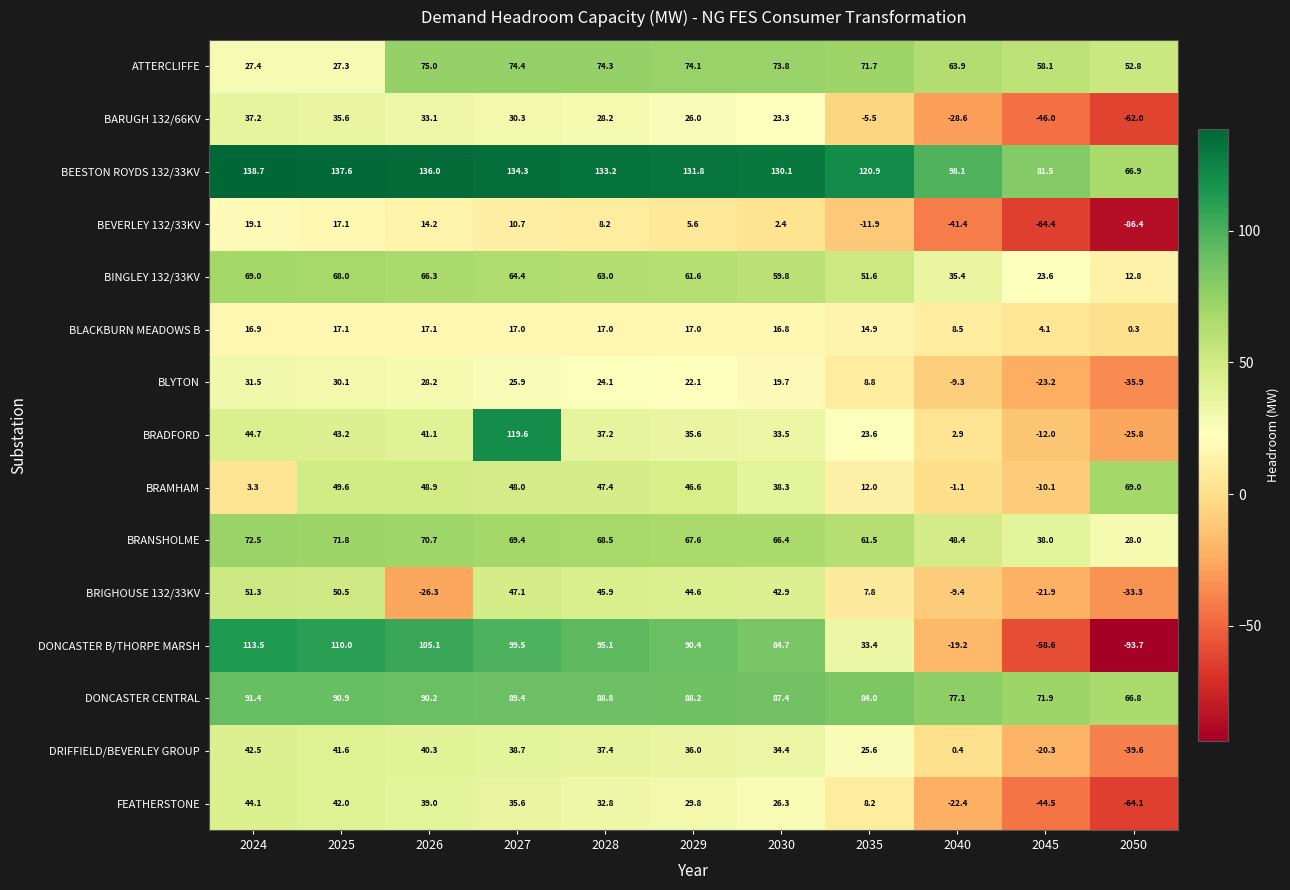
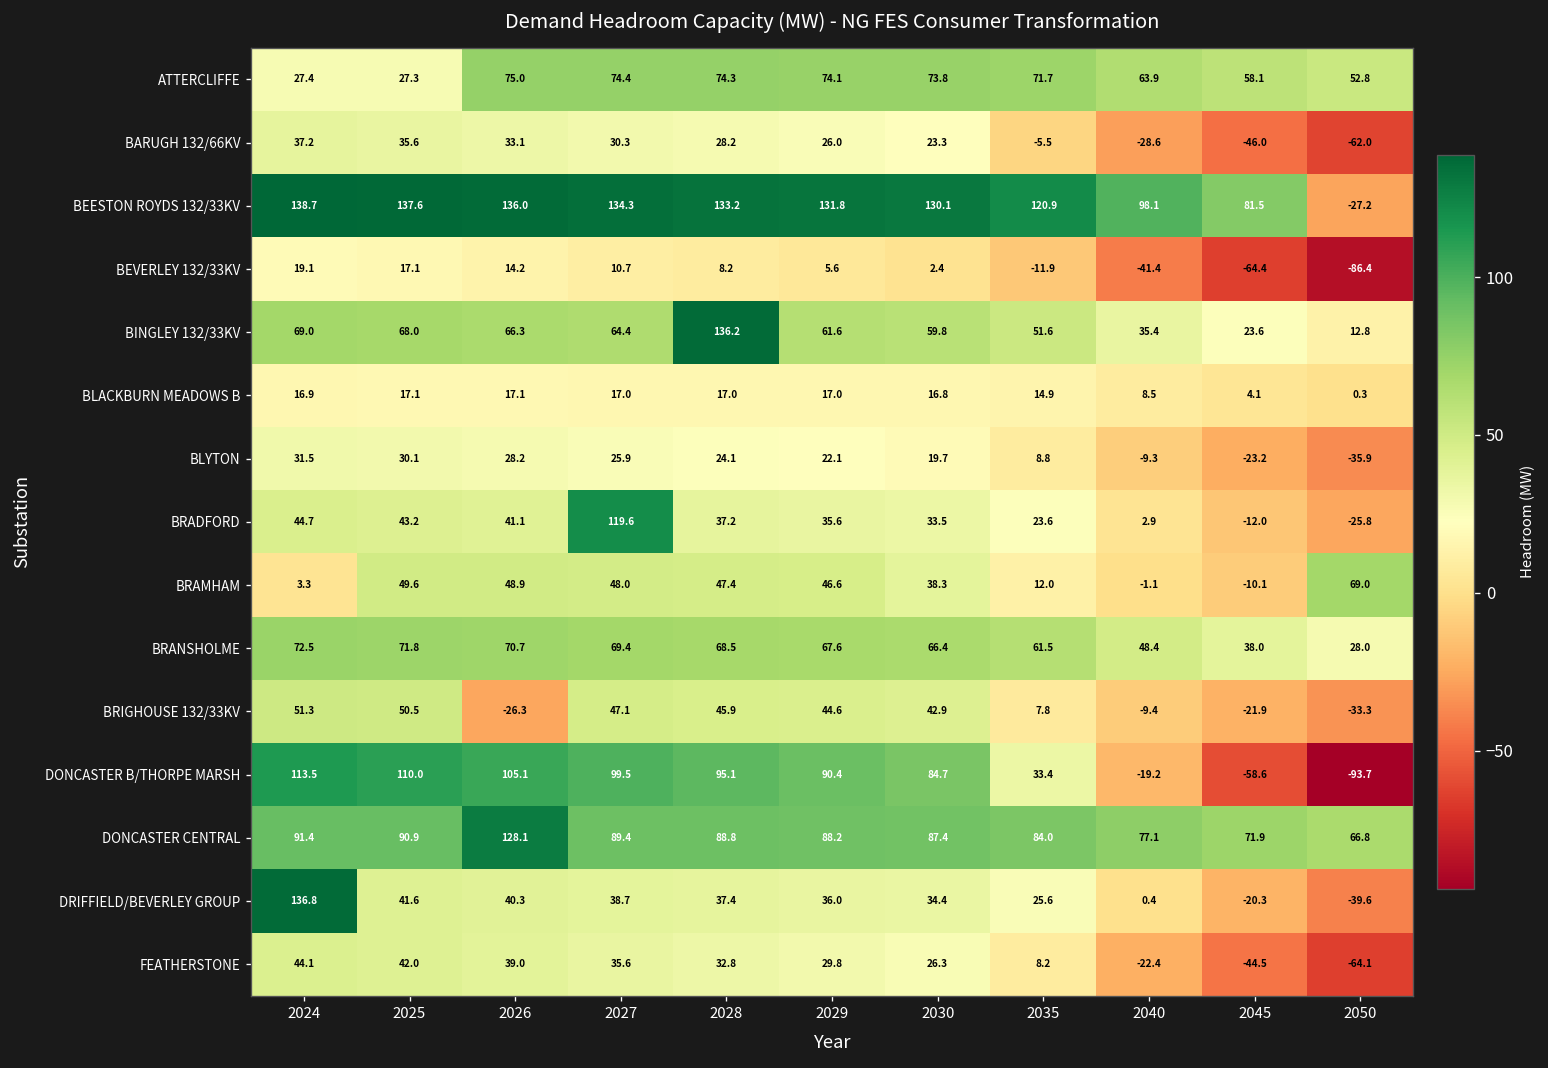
BEESTON ROYDS 132/33KV, 2050: 66.9 -> -27.2
BINGLEY 132/33KV, 2028: 63.0 -> 136.2
DONCASTER CENTRAL, 2026: 90.2 -> 128.1
DRIFFIELD/BEVERLEY GROUP, 2024: 42.5 -> 136.8
